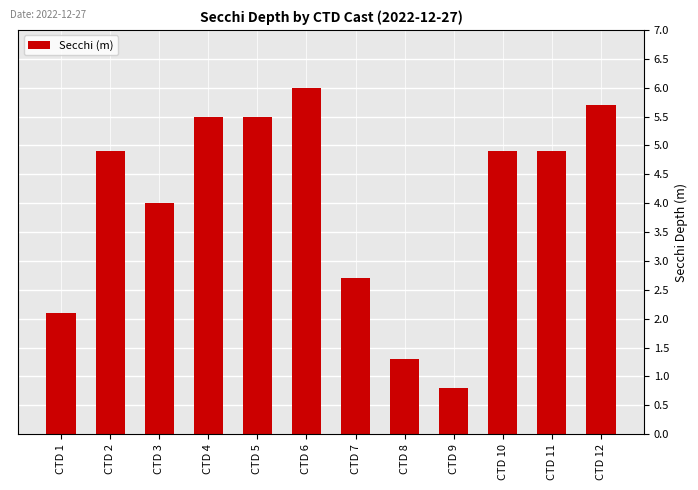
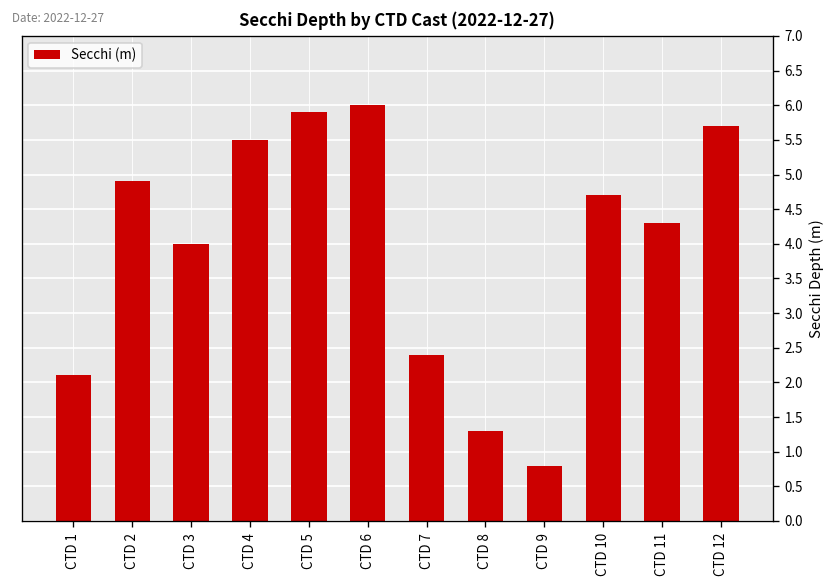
CTD 5: 5.5 -> 5.9
CTD 7: 2.7 -> 2.4
CTD 10: 4.9 -> 4.7
CTD 11: 4.9 -> 4.3
